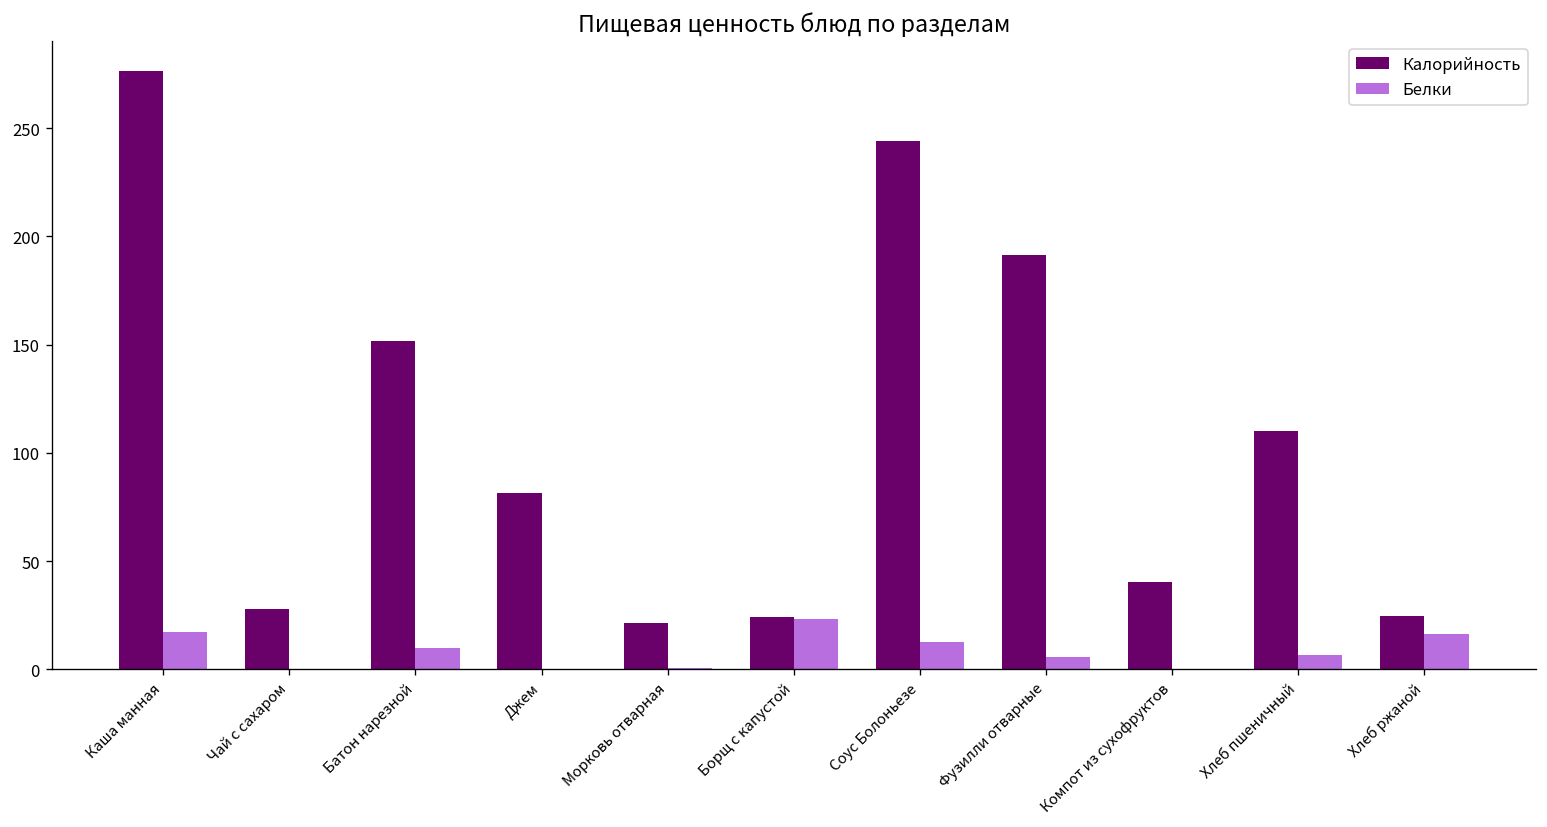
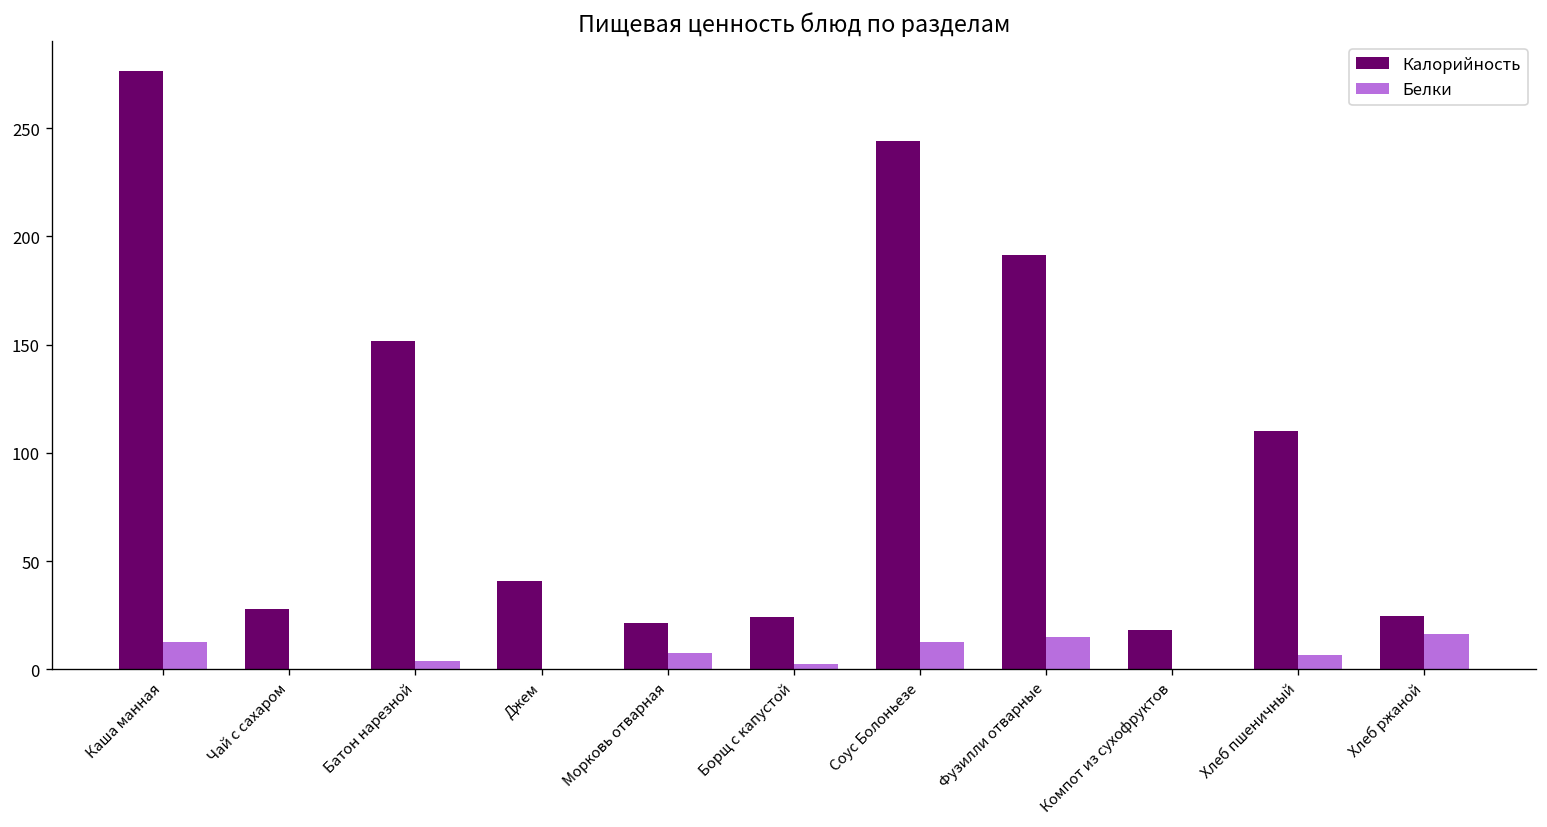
Белки, Каша манная: 17 -> 12
Белки, Батон нарезной: 10 -> 4
Калорийность, Джем: 82 -> 41
Белки, Морковь отварная: 1 -> 7
Белки, Борщ с капустой: 23 -> 2
Белки, Фузилли отварные: 6 -> 15
Калорийность, Компот из сухофруктов: 40 -> 18
